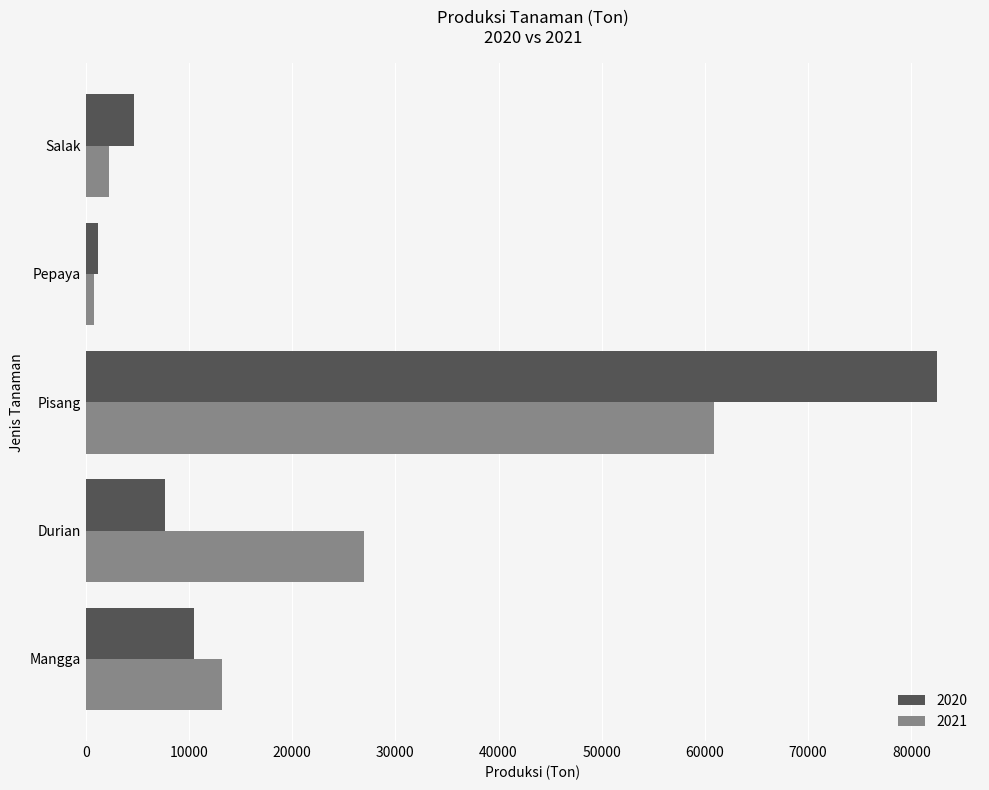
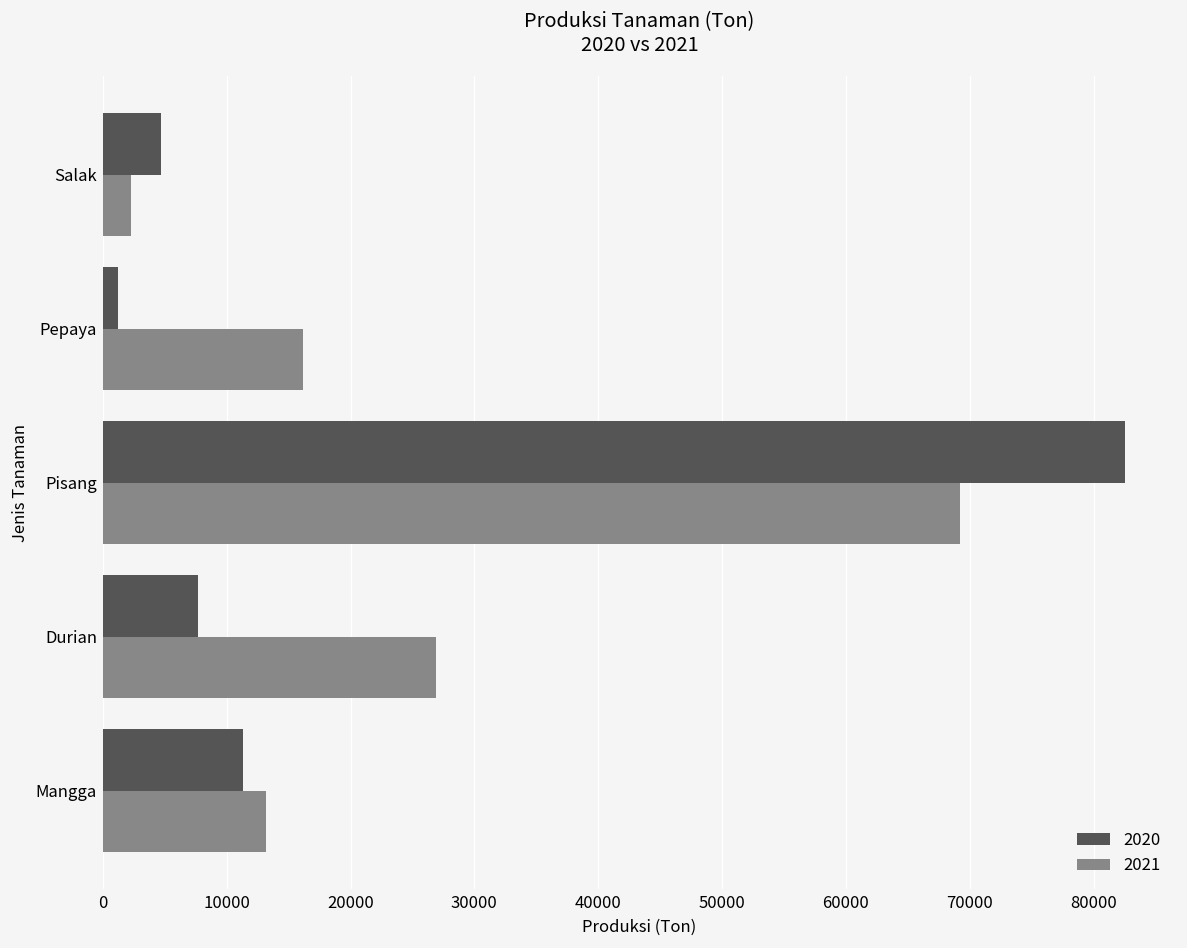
2021, Pepaya: 800 -> 16200
2021, Pisang: 60800 -> 69200
2020, Mangga: 10500 -> 11300
